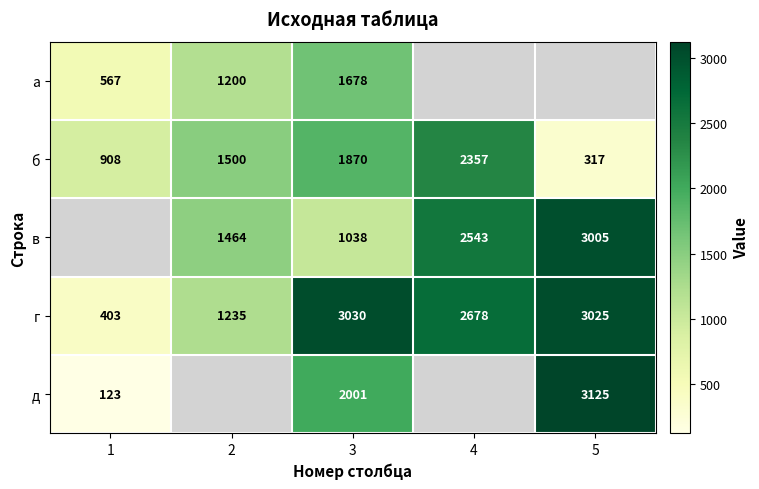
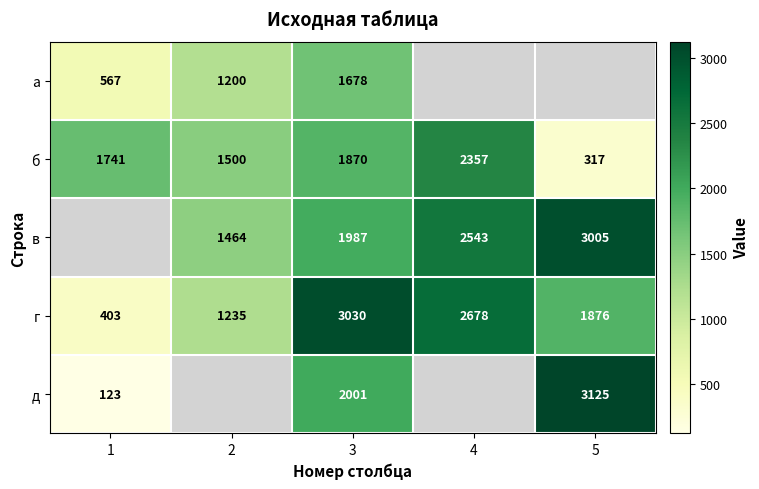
б, 1: 908 -> 1741
в, 3: 1038 -> 1987
г, 5: 3025 -> 1876
